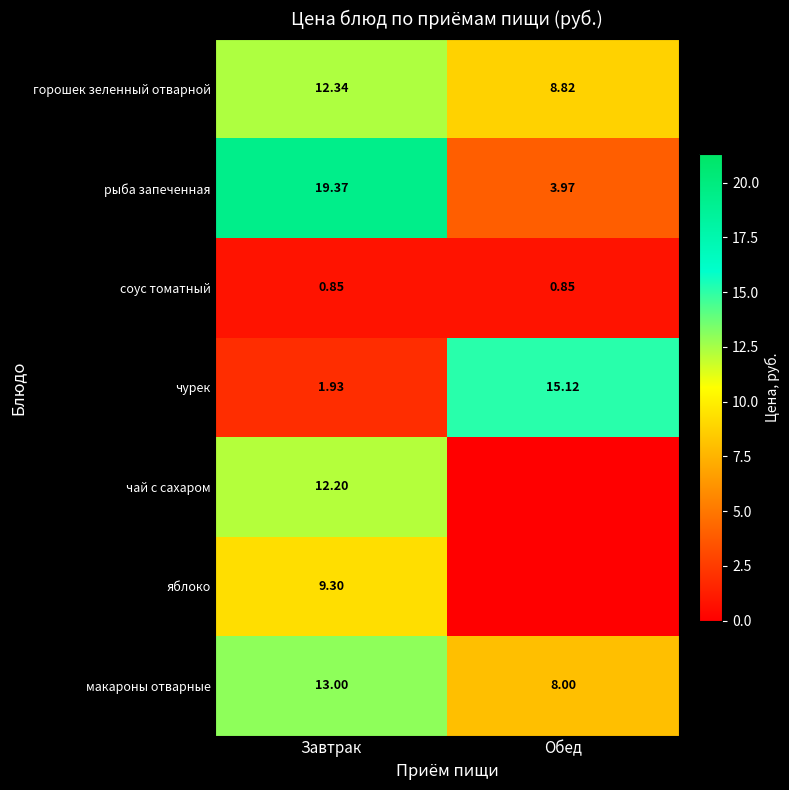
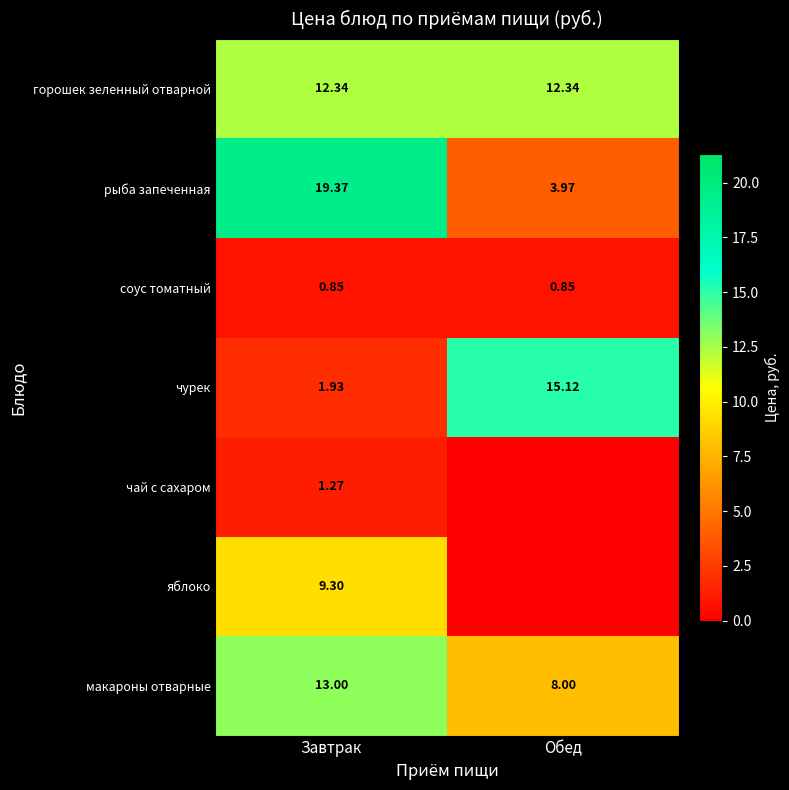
горошек зеленный отварной, Обед: 8.82 -> 12.34
чай с сахаром, Завтрак: 12.20 -> 1.27
